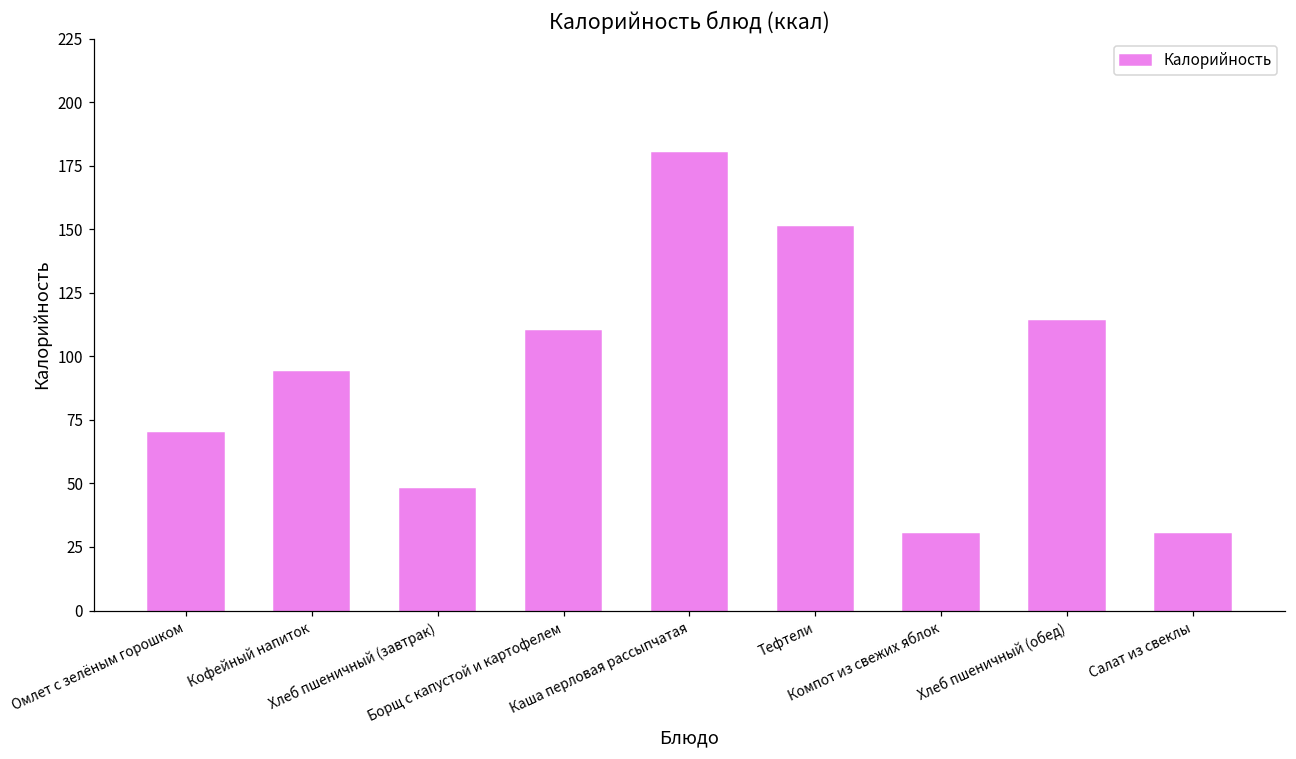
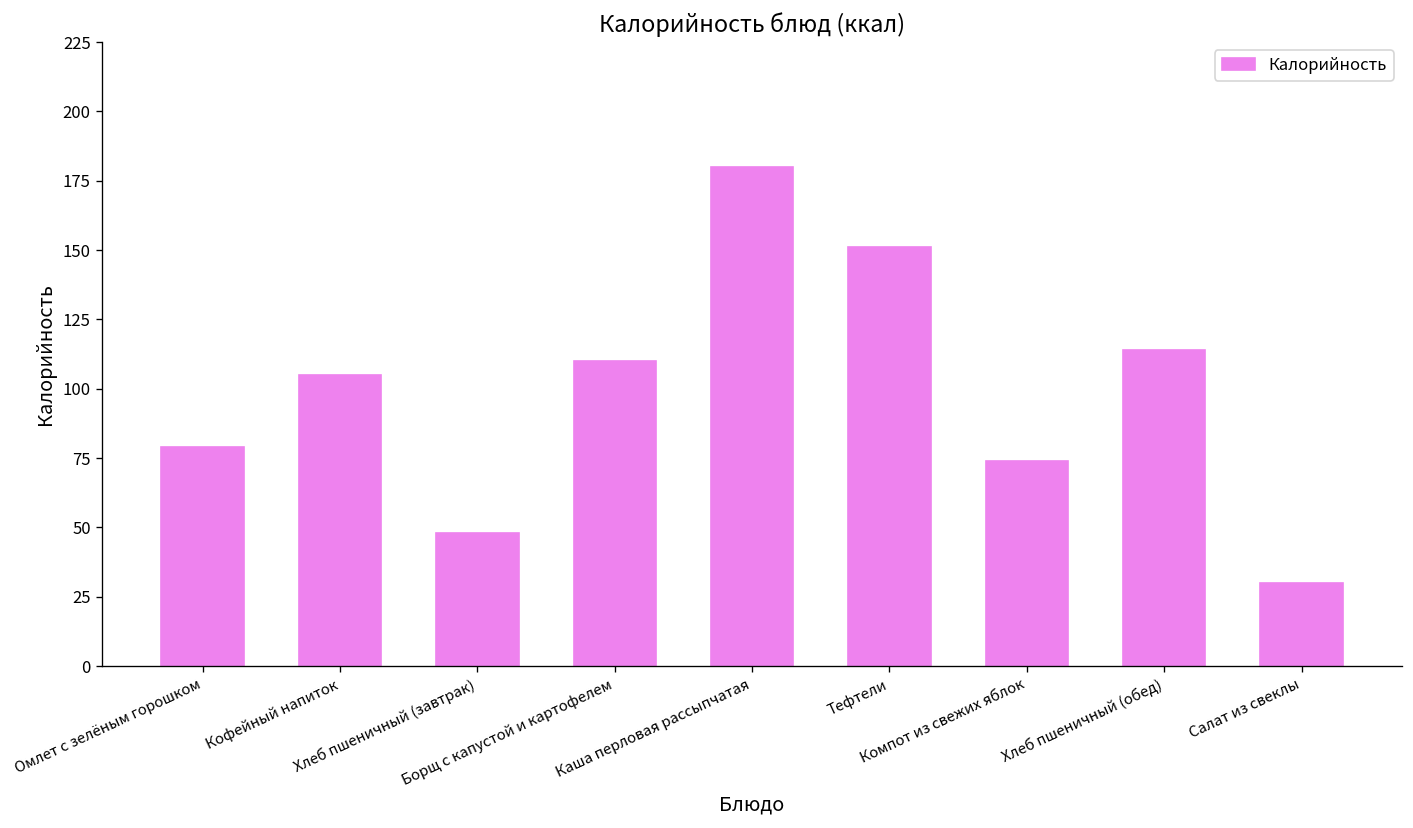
Омлет с зелёным горошком: 70 -> 79
Кофейный напиток: 94 -> 105
Компот из свежих яблок: 30 -> 74
